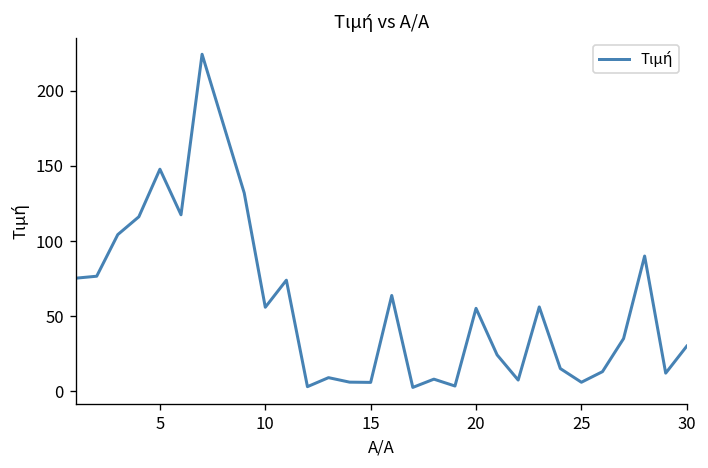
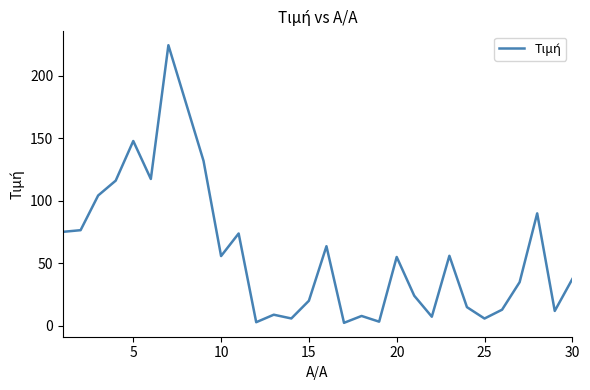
15: 6 -> 20
30: 30 -> 38
